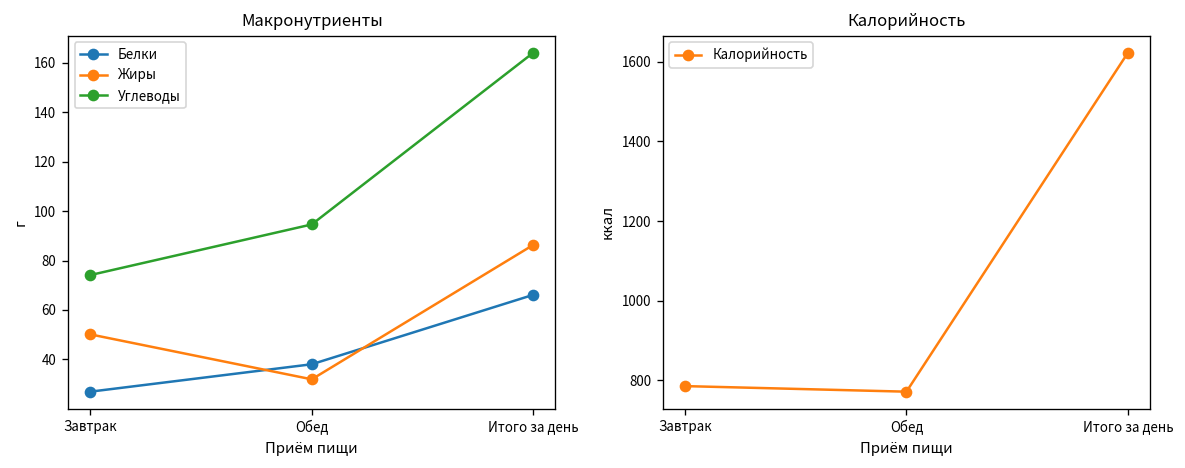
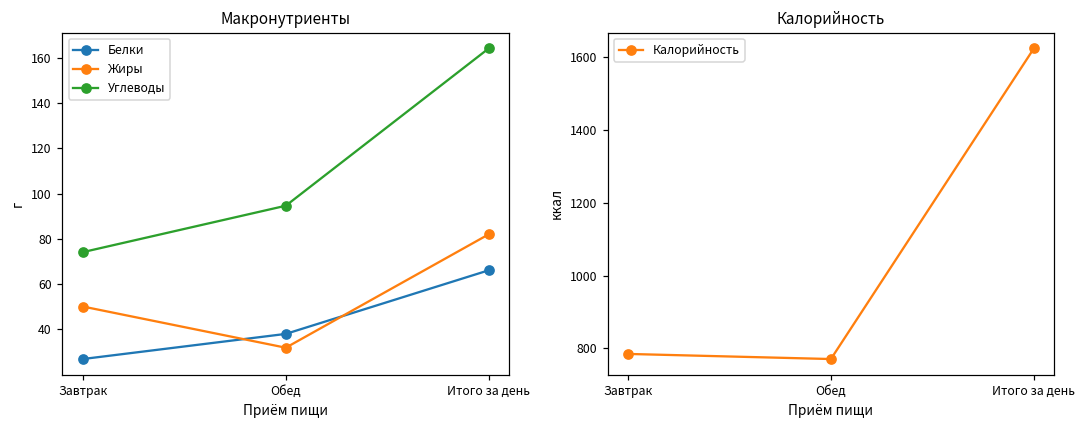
Макронутриенты, Жиры, Итого за день: 86 -> 82
